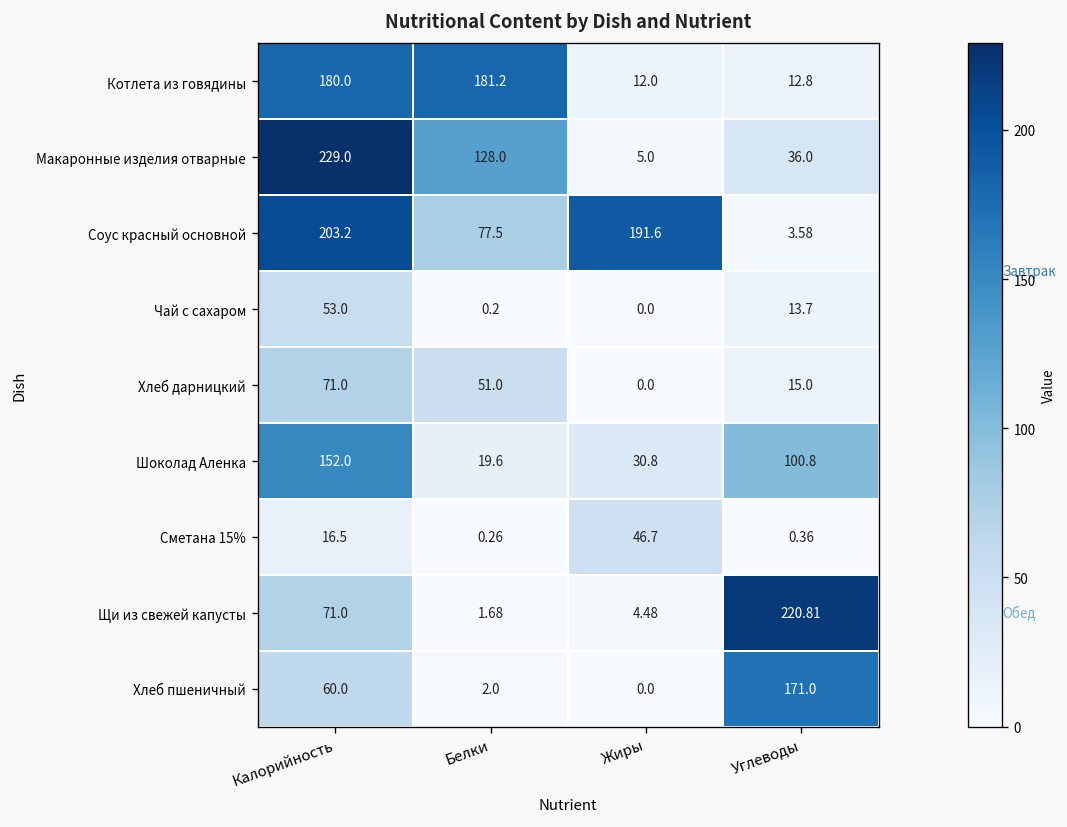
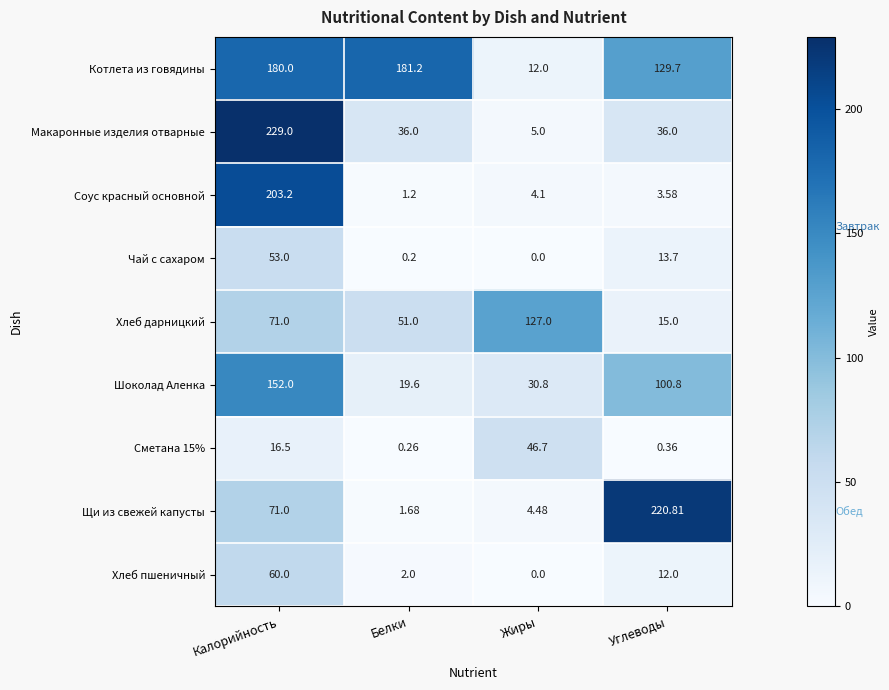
Котлета из говядины, Углеводы: 12.8 -> 129.7
Макаронные изделия отварные, Белки: 128.0 -> 36.0
Соус красный основной, Белки: 77.5 -> 1.2
Соус красный основной, Жиры: 191.6 -> 4.1
Хлеб дарницкий, Жиры: 0.0 -> 127.0
Хлеб пшеничный, Углеводы: 171.0 -> 12.0
